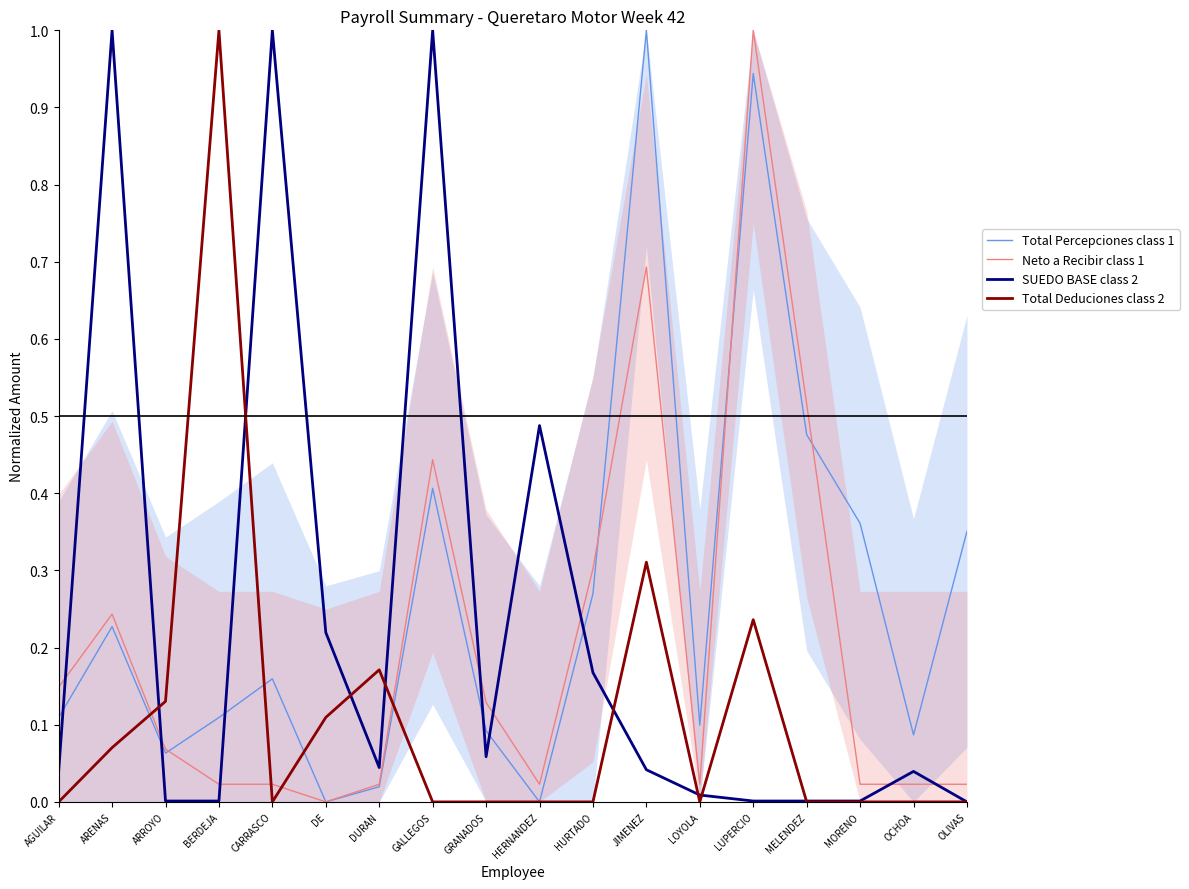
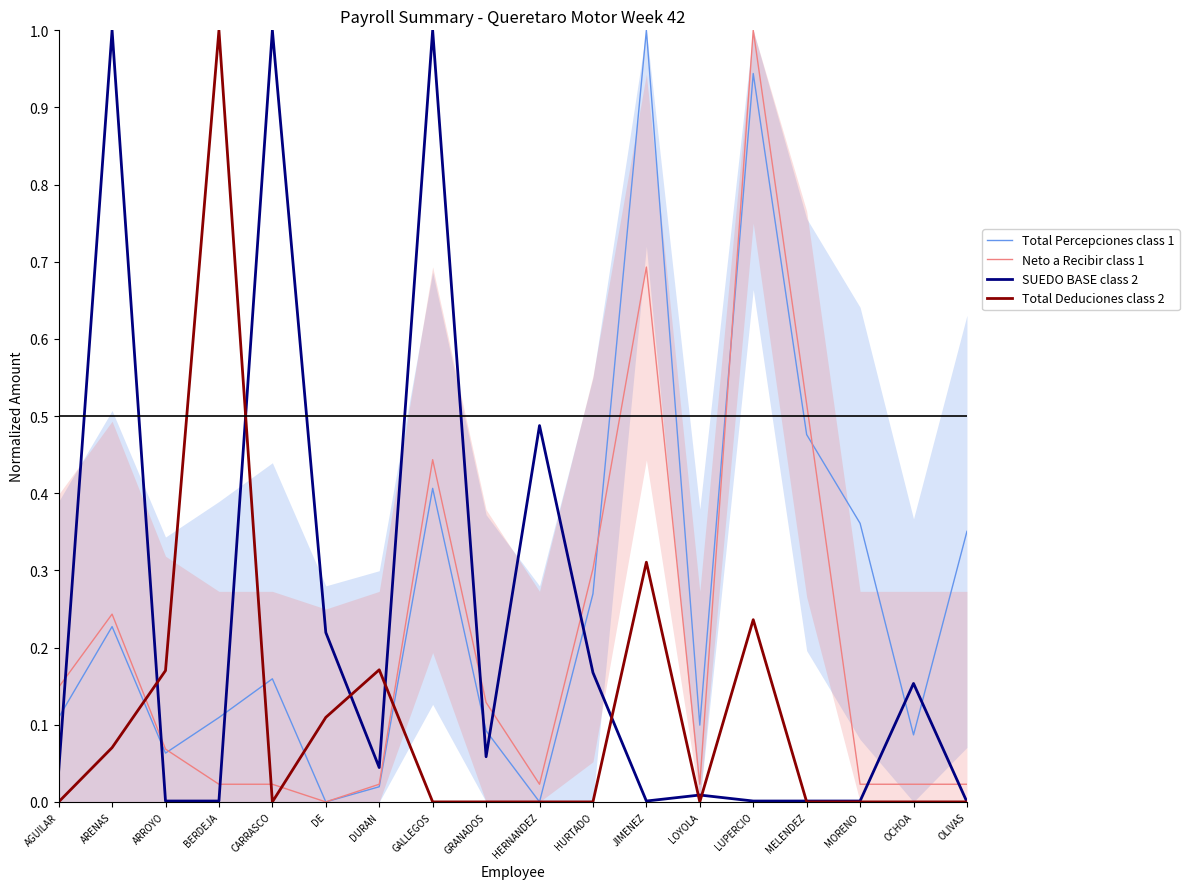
Total Deduciones class 2, ARROYO: 0.13 -> 0.17
SUEDO BASE class 2, JIMENEZ: 0.04 -> 0.00
SUEDO BASE class 2, OCHOA: 0.04 -> 0.15
